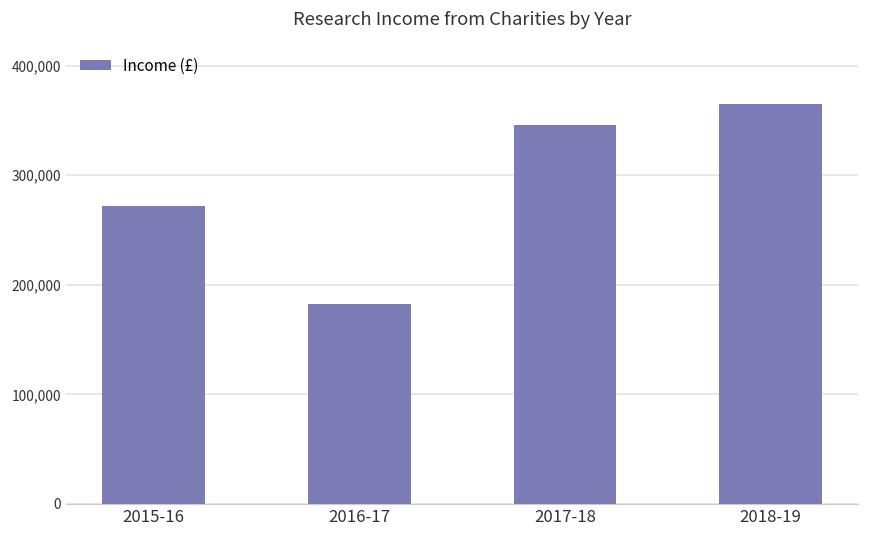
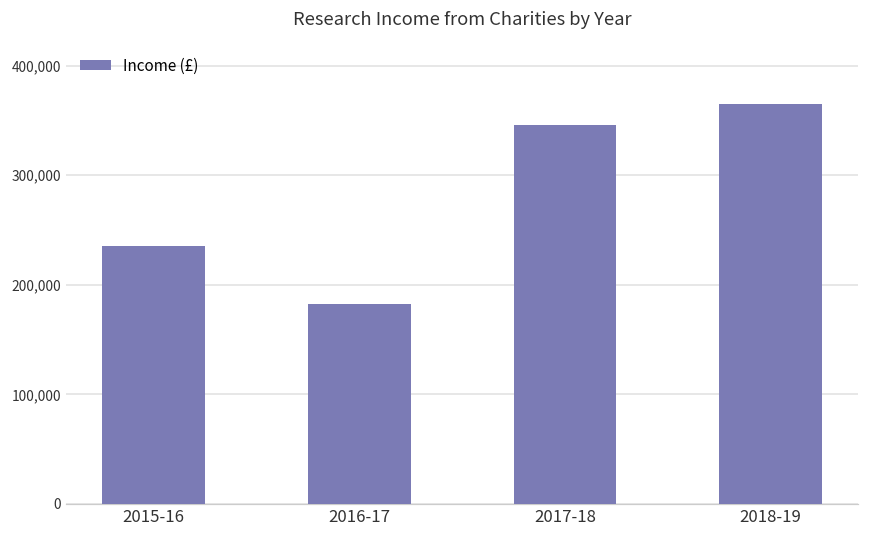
2015-16: 270,000 -> 240,000
